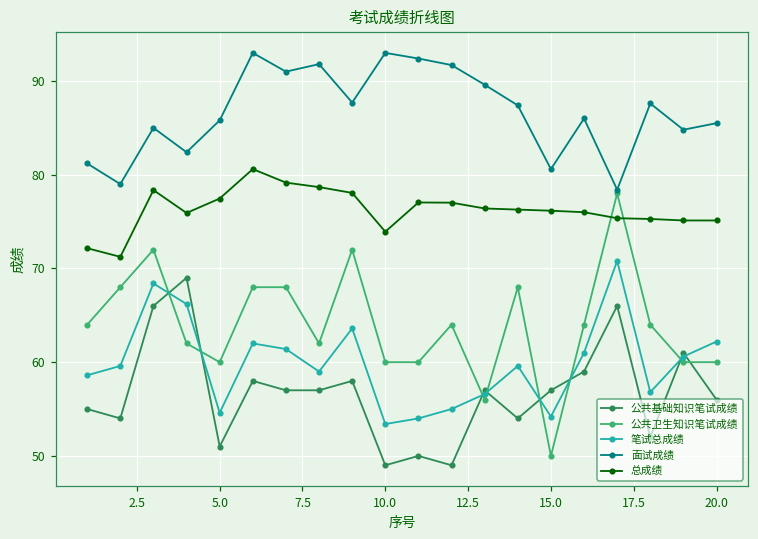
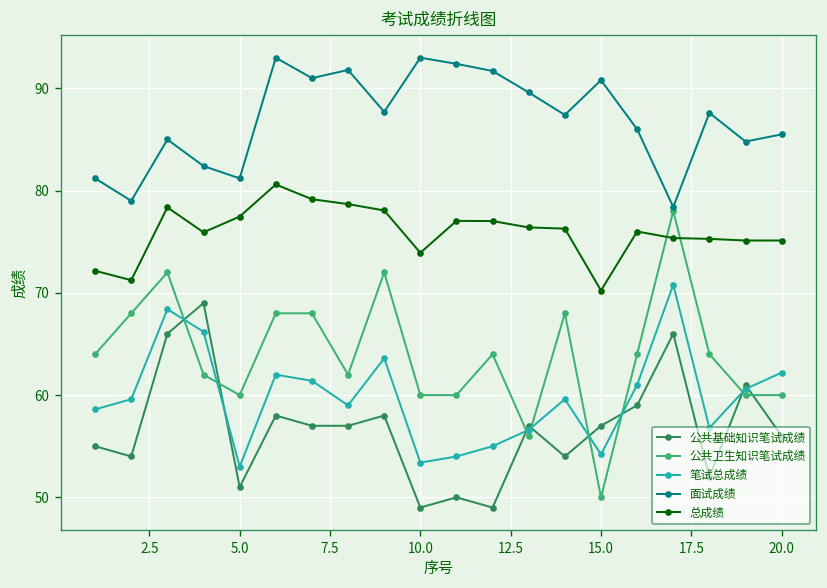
笔试总成绩, 5.0: 55 -> 53
面试成绩, 5.0: 86 -> 81
面试成绩, 15.0: 81 -> 91
总成绩, 15.0: 76 -> 70
